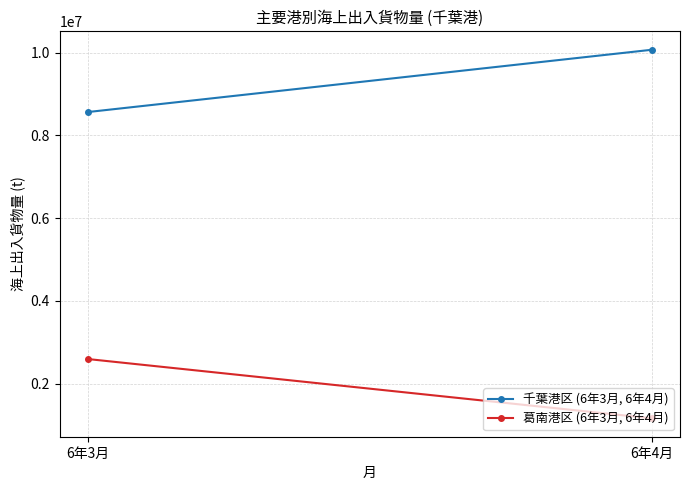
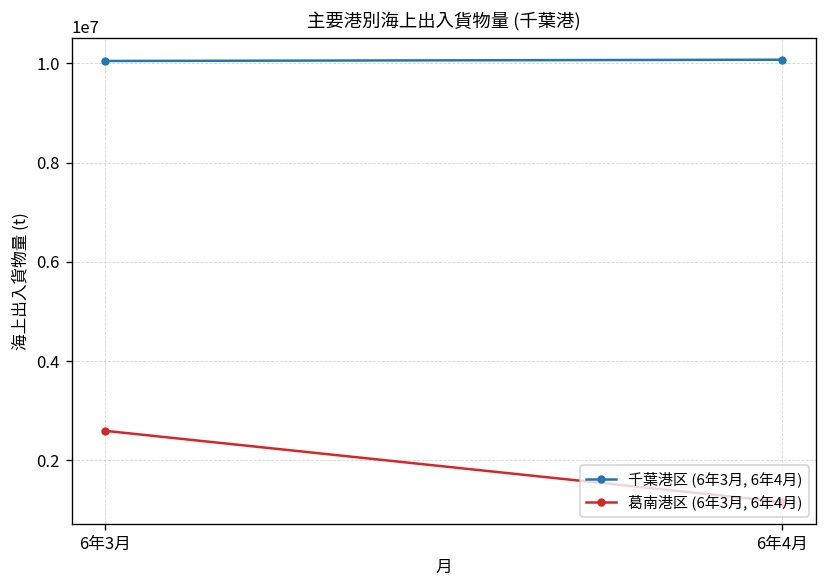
千葉港区 (6年3月, 6年4月), 6年3月: 8600000 -> 10000000
